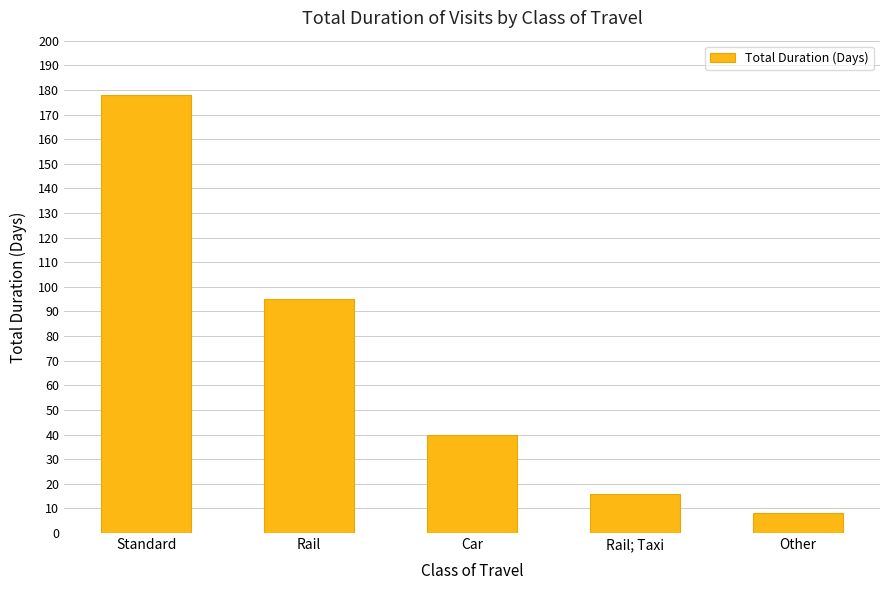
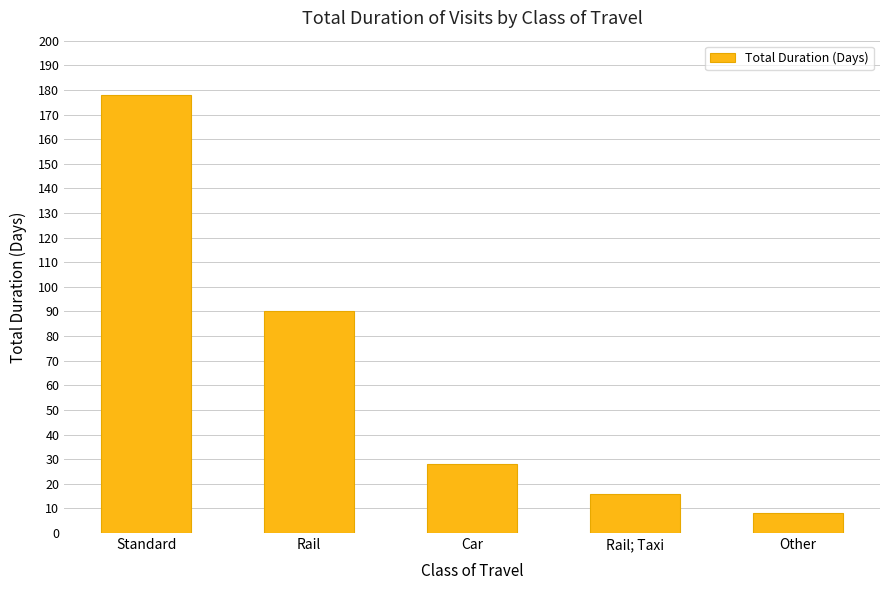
Rail: 95 -> 90
Car: 40 -> 28
